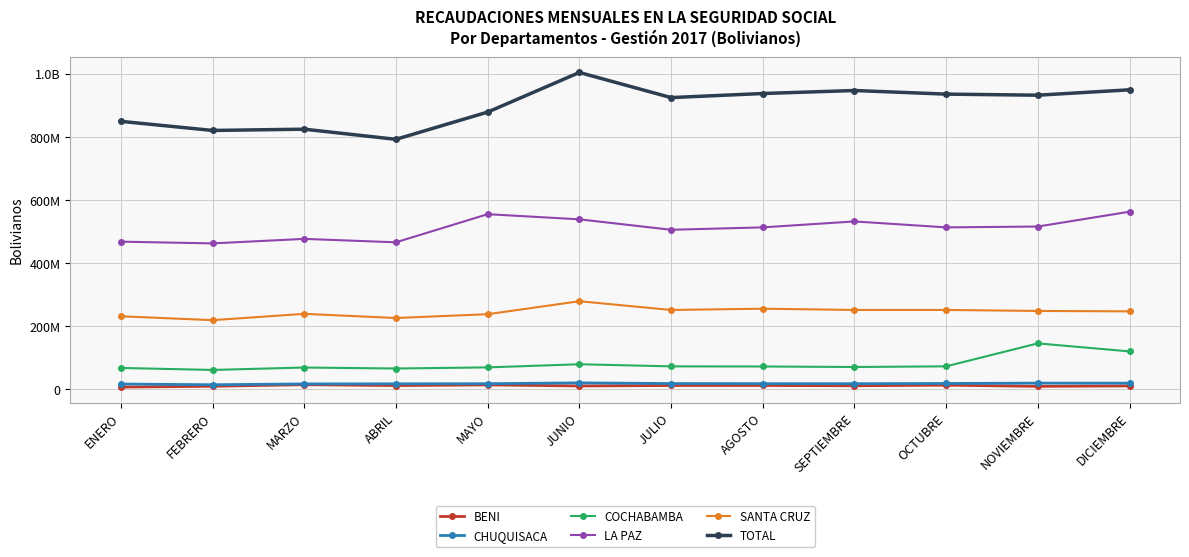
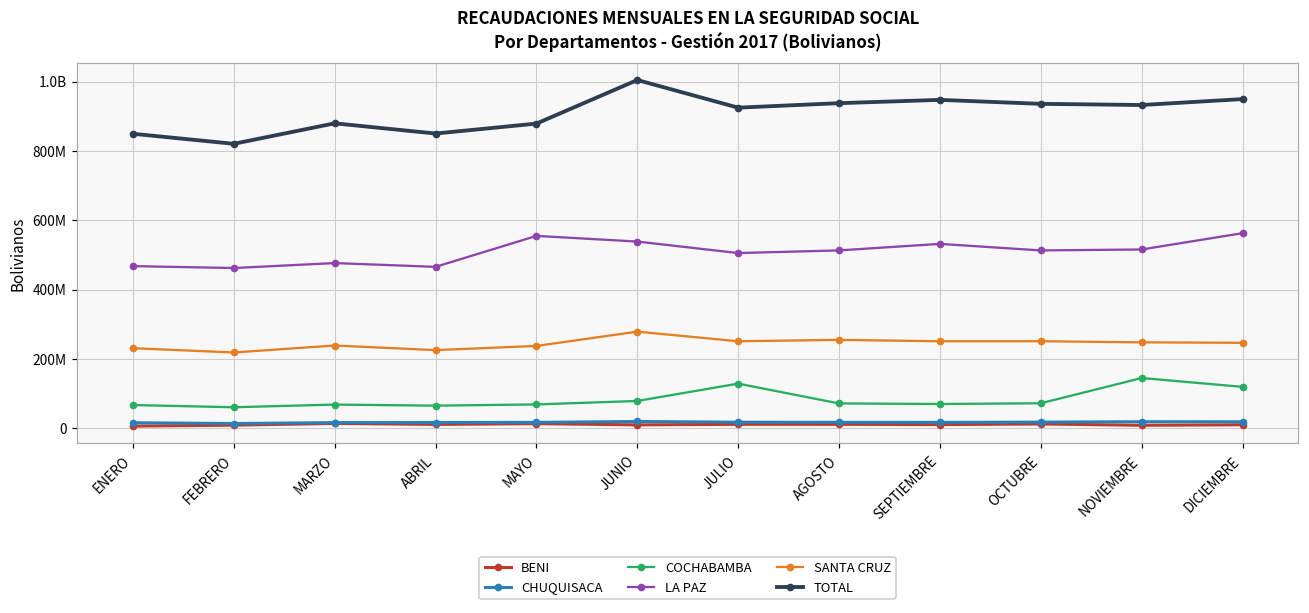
TOTAL, MARZO: 820000000 -> 880000000
TOTAL, ABRIL: 790000000 -> 850000000
COCHABAMBA, JULIO: 70000000 -> 130000000
